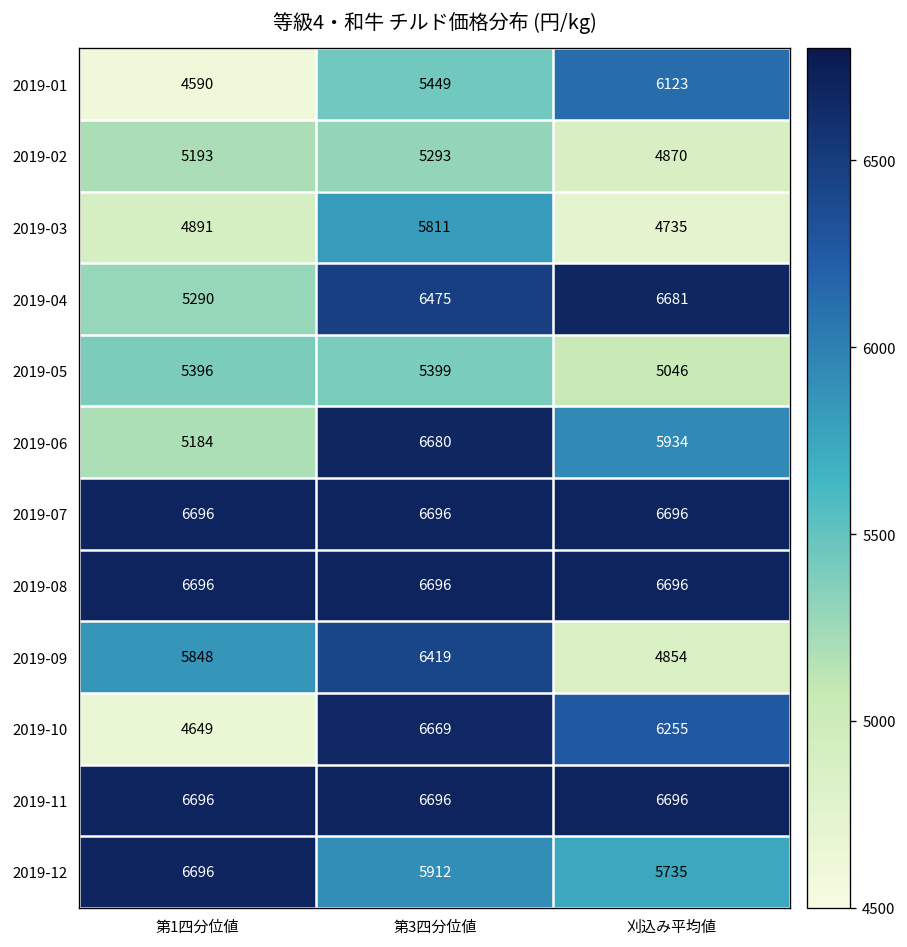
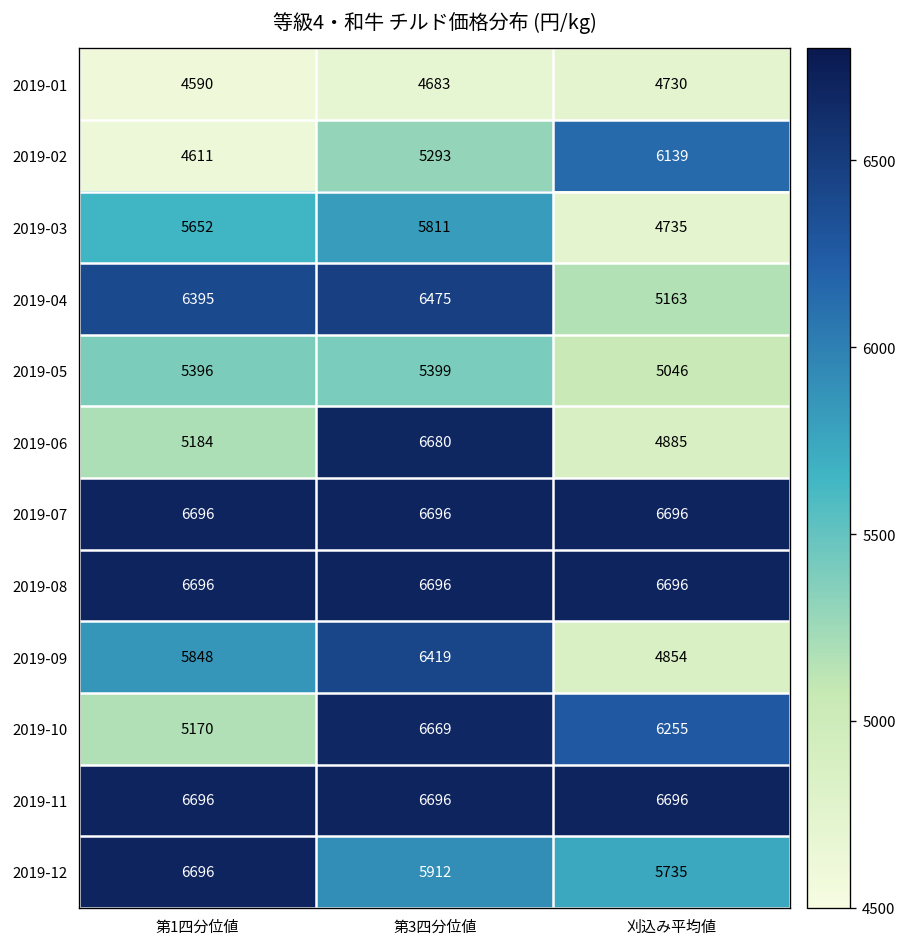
2019-01, 第3四分位値: 5449 -> 4683
2019-01, 刈込み平均値: 6123 -> 4730
2019-02, 第1四分位値: 5193 -> 4611
2019-02, 刈込み平均値: 4870 -> 6139
2019-03, 第1四分位値: 4891 -> 5652
2019-04, 第1四分位値: 5290 -> 6395
2019-04, 刈込み平均値: 6681 -> 5163
2019-06, 刈込み平均値: 5934 -> 4885
2019-10, 第1四分位値: 4649 -> 5170
